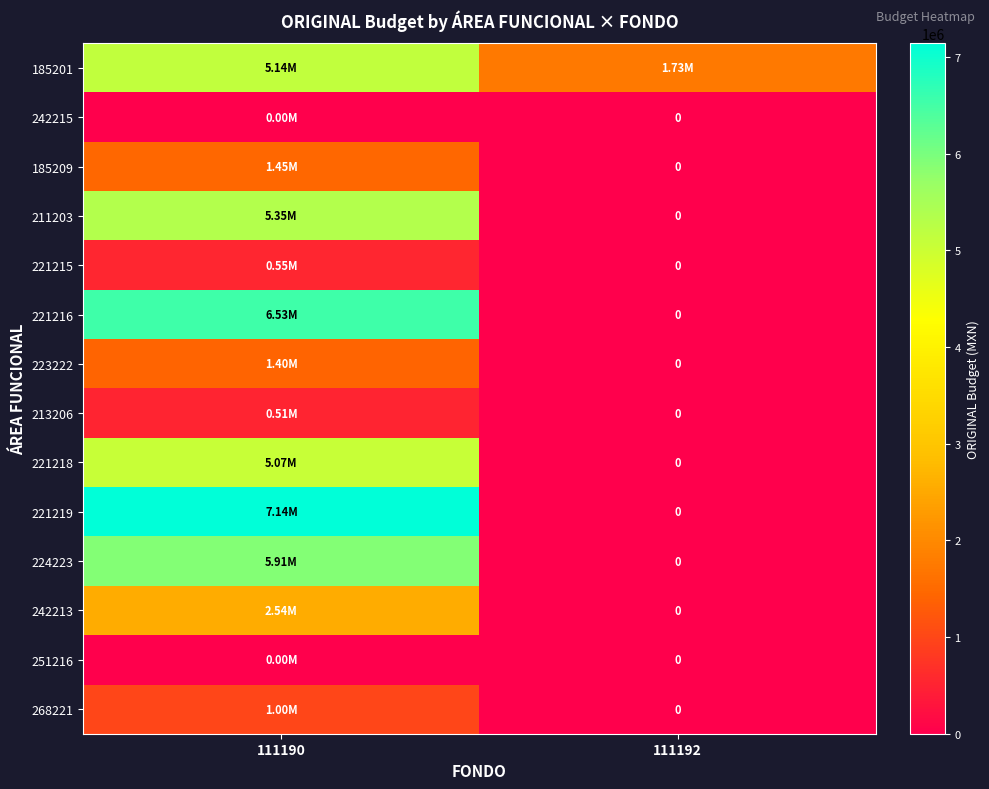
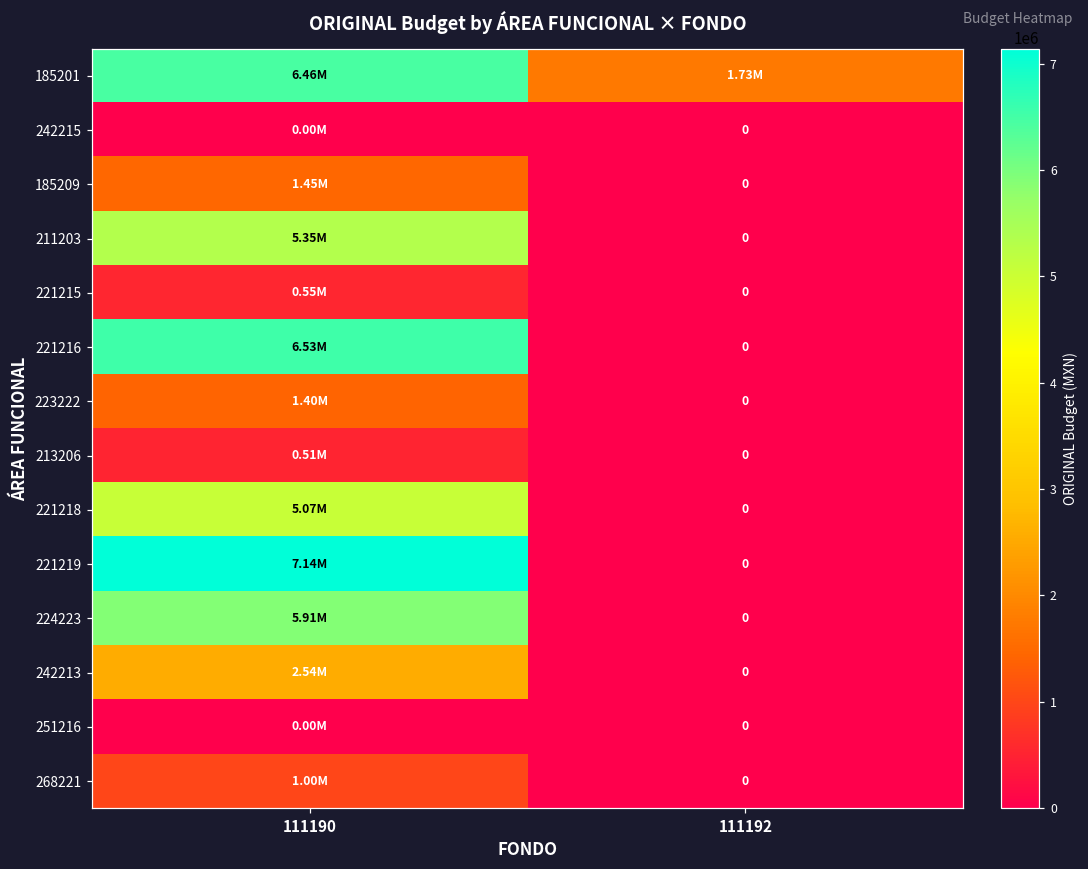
185201, 111190: 5.14M -> 6.46M
